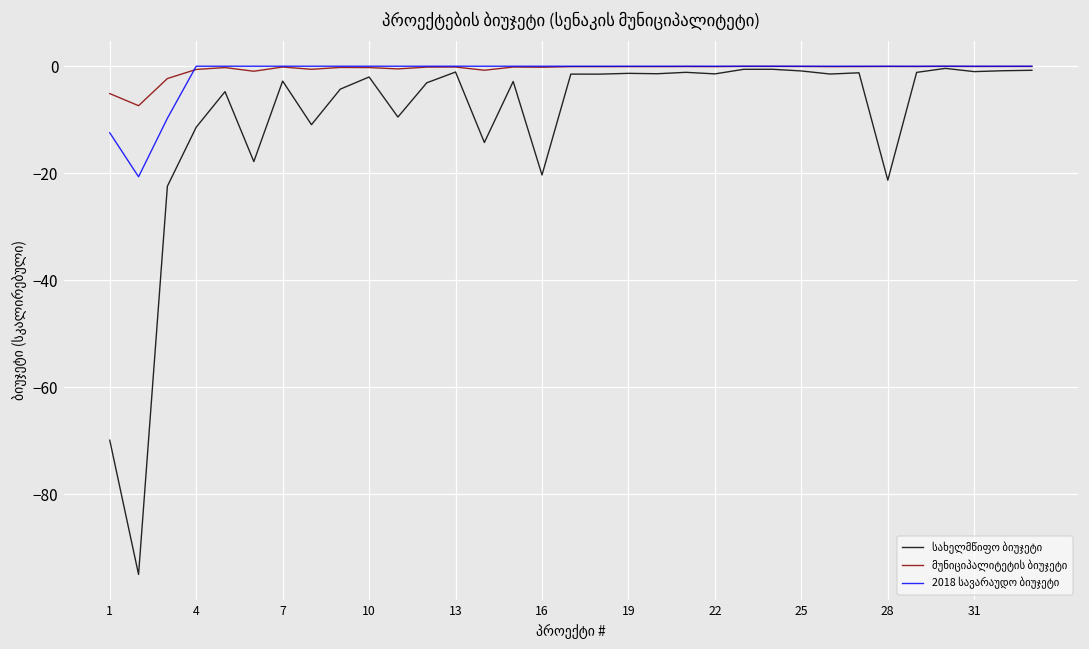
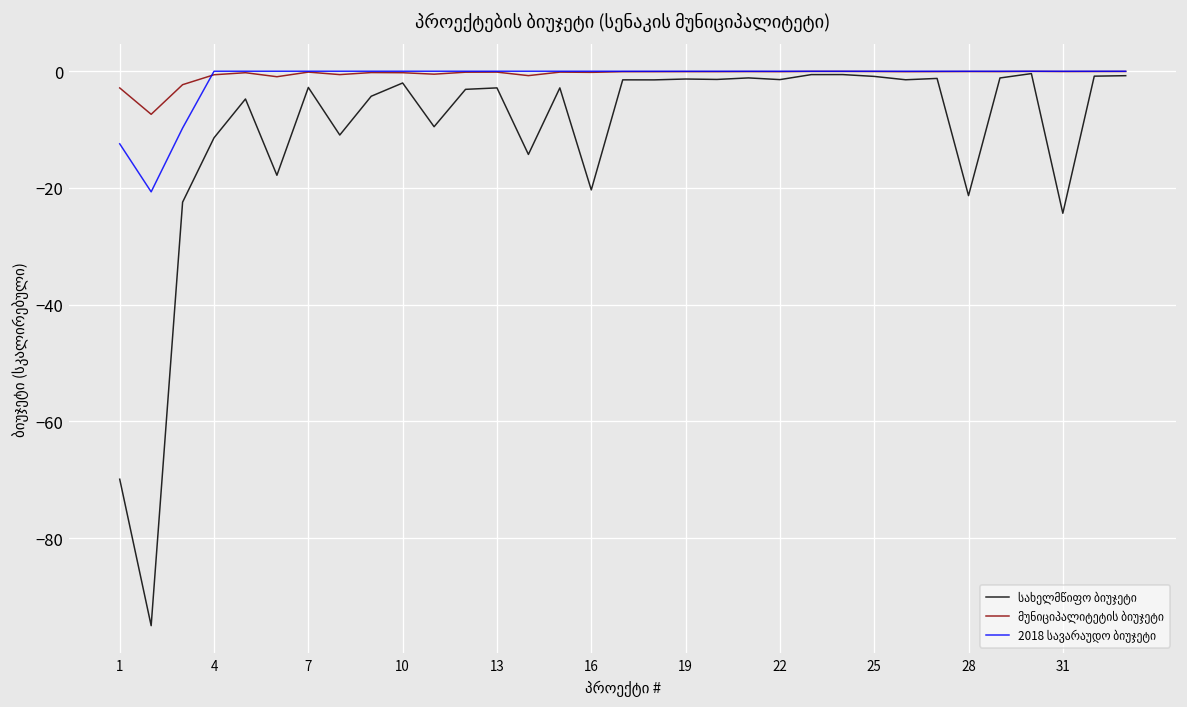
მუნიციპალიტეტის ბიუჯეტი, 1: -5 -> -3
სახელმწიფო ბიუჯეტი, 13: -1 -> -3
სახელმწიფო ბიუჯეტი, 31: -1 -> -24
